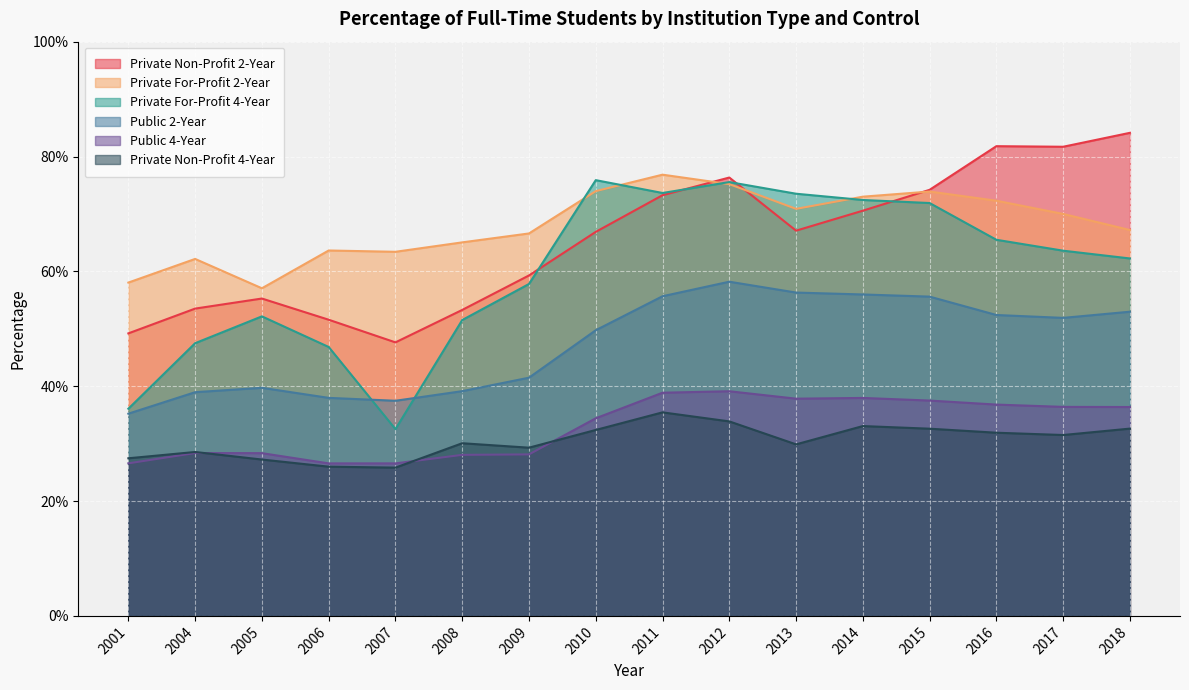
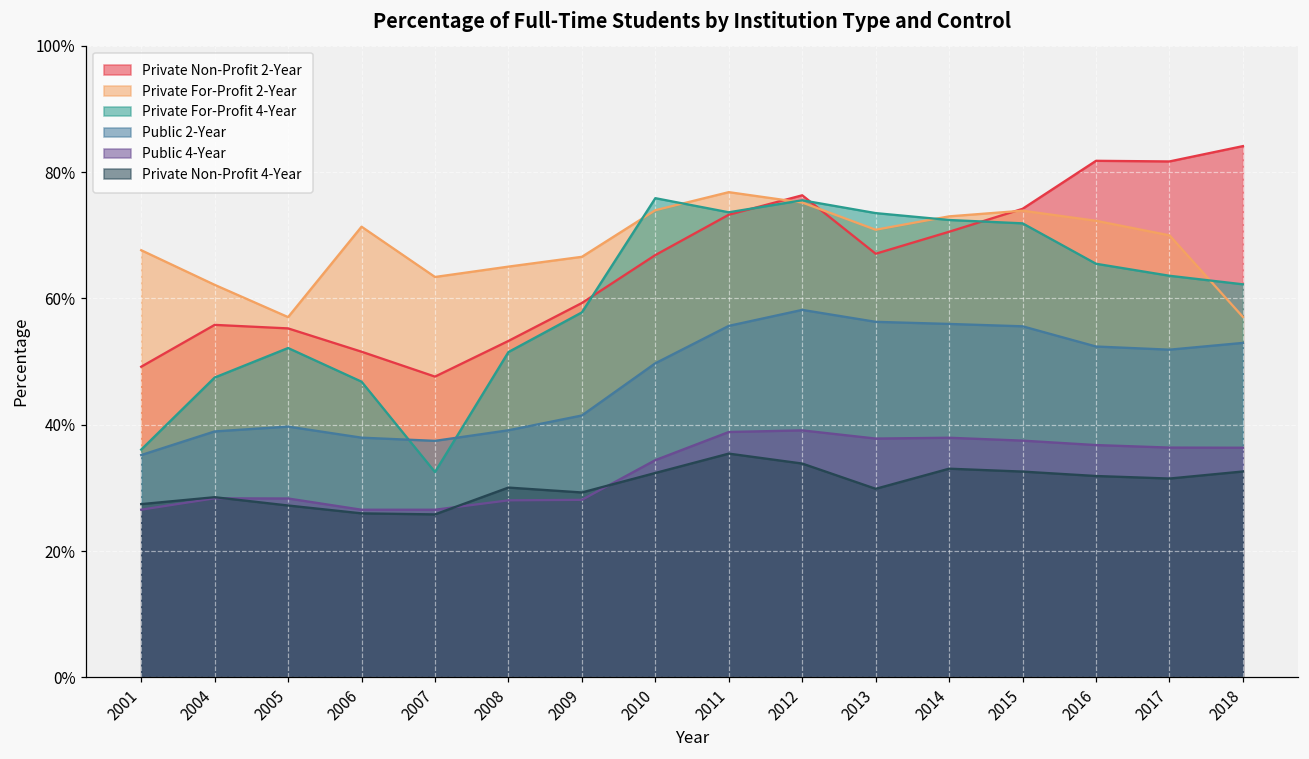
Private For-Profit 2-Year, 2001: 58% -> 68%
Private Non-Profit 2-Year, 2004: 54% -> 56%
Private For-Profit 2-Year, 2006: 64% -> 71%
Private For-Profit 2-Year, 2018: 67% -> 57%
